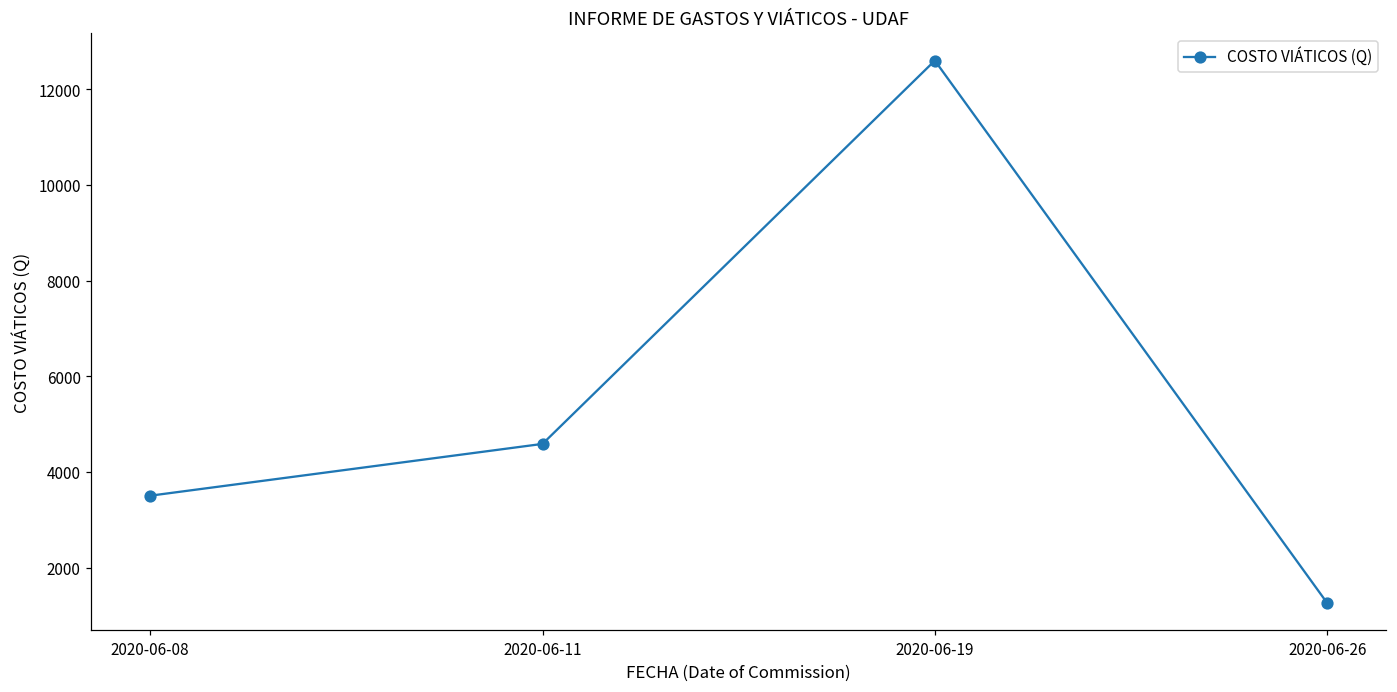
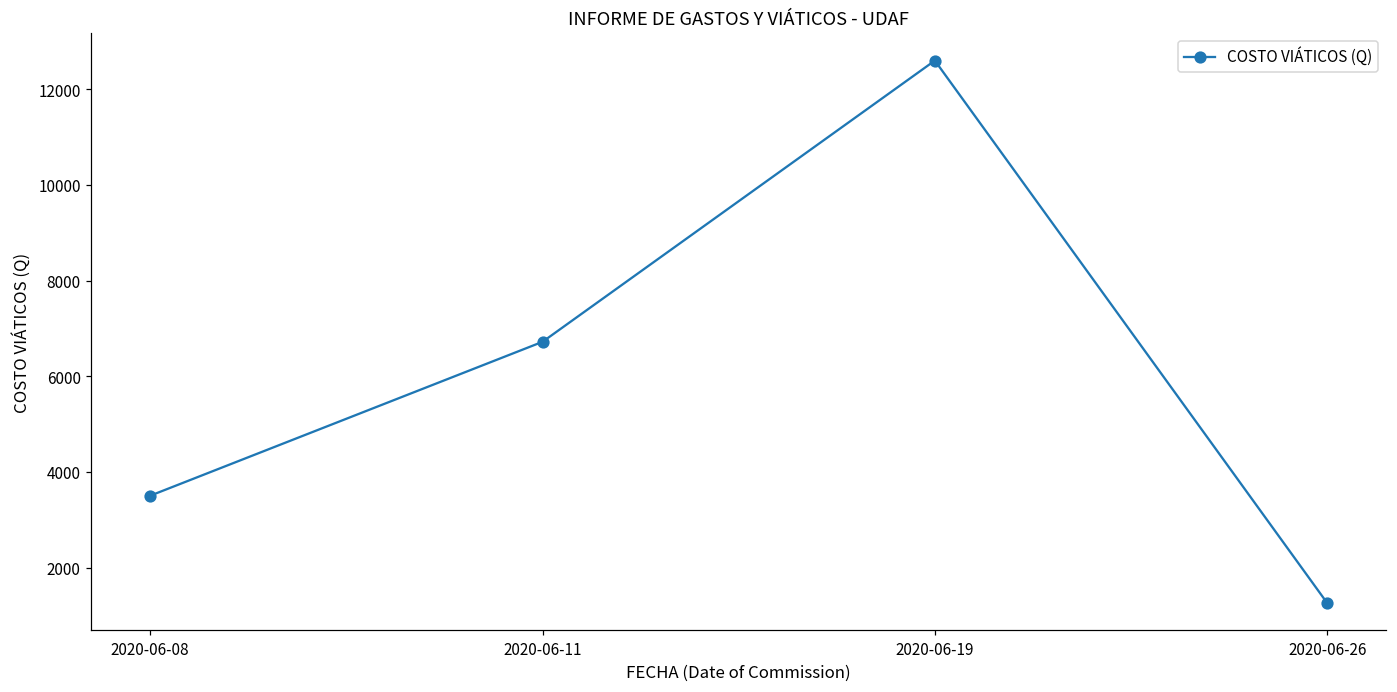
2020-06-11: 4600 -> 6700
